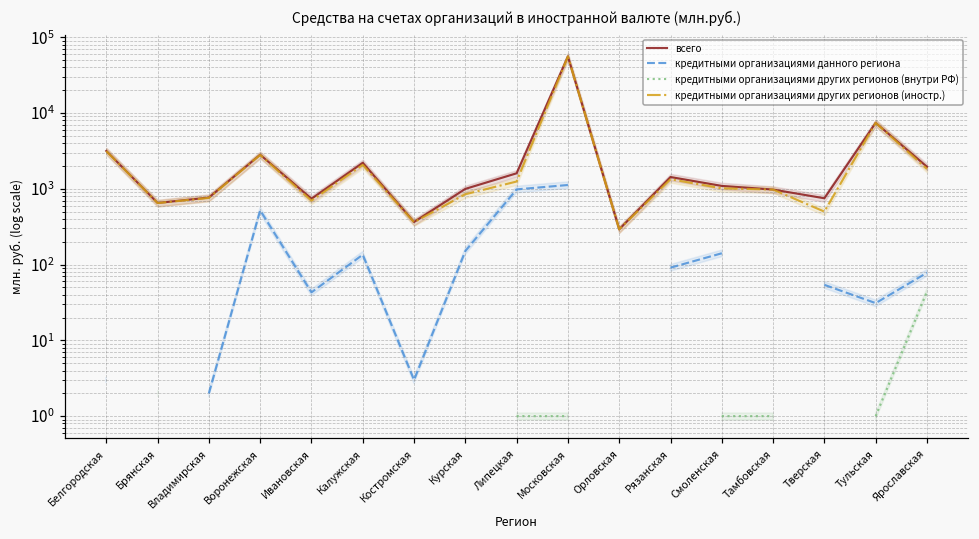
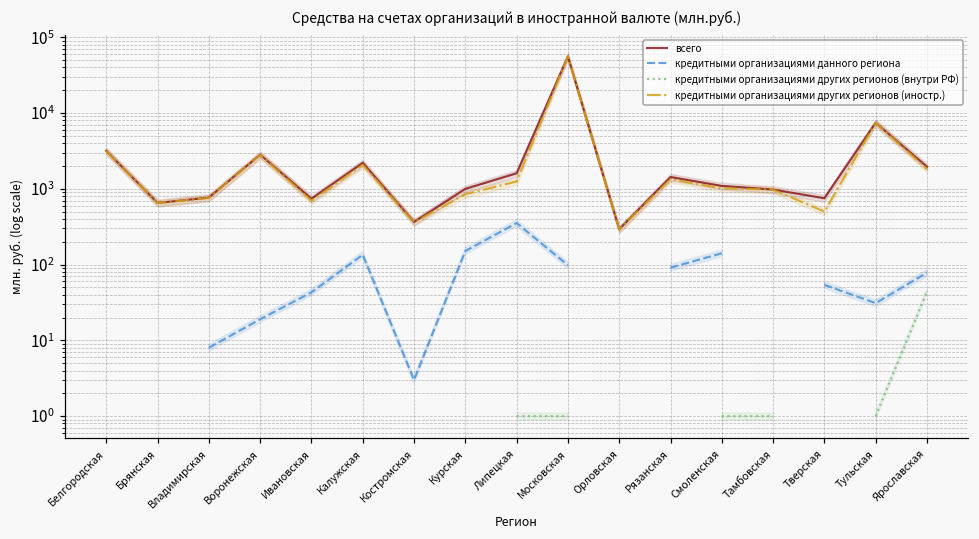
кредитными организациями данного региона, Владимирская: 2 -> 8
кредитными организациями данного региона, Воронежская: 500 -> 19
кредитными организациями данного региона, Липецкая: 1000 -> 400
кредитными организациями данного региона, Московская: 1100 -> 100
